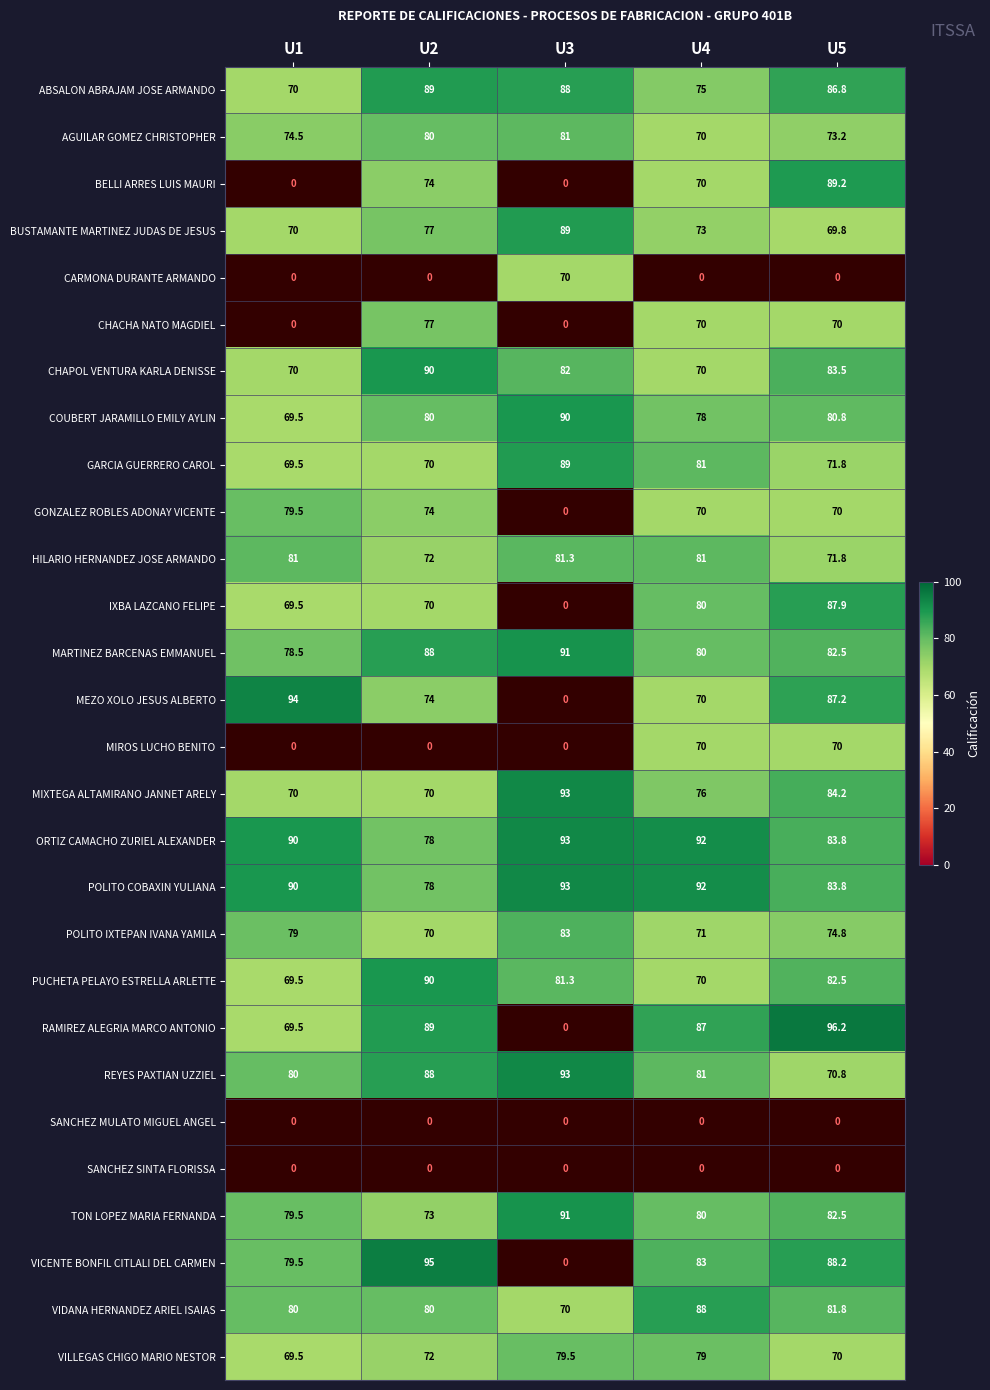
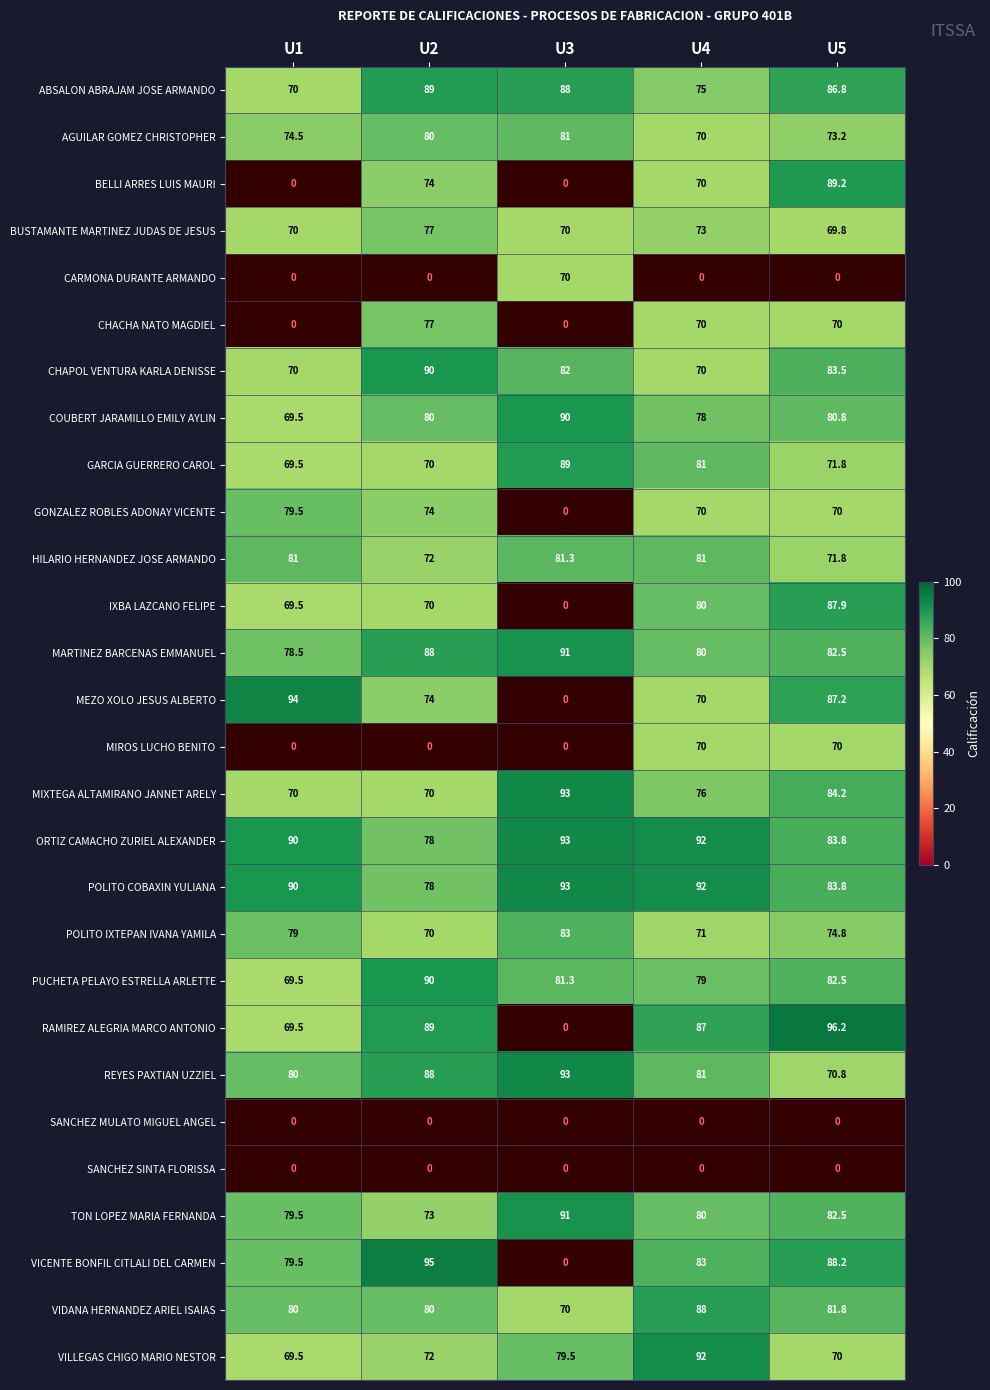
BUSTAMANTE MARTINEZ JUDAS DE JESUS, U3: 89 -> 70
PUCHETA PELAYO ESTRELLA ARLETTE, U4: 70 -> 79
VILLEGAS CHIGO MARIO NESTOR, U4: 79 -> 92
